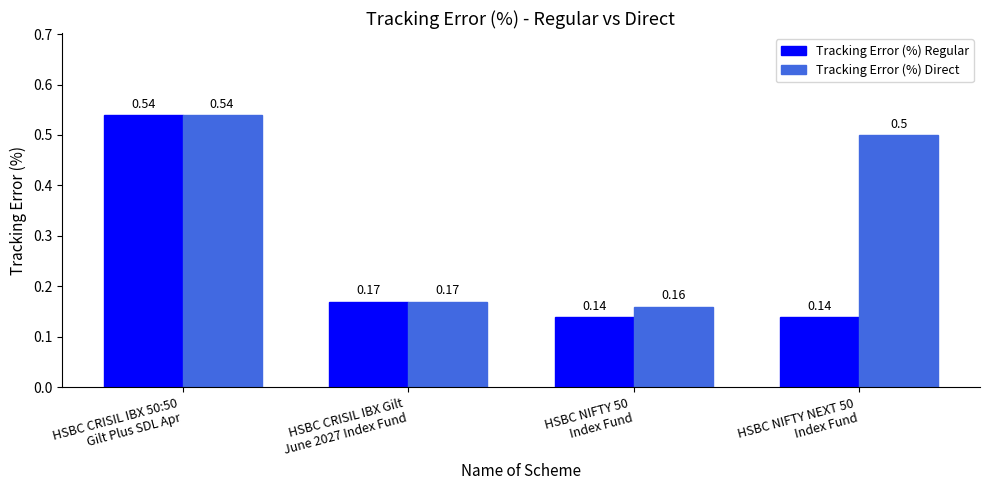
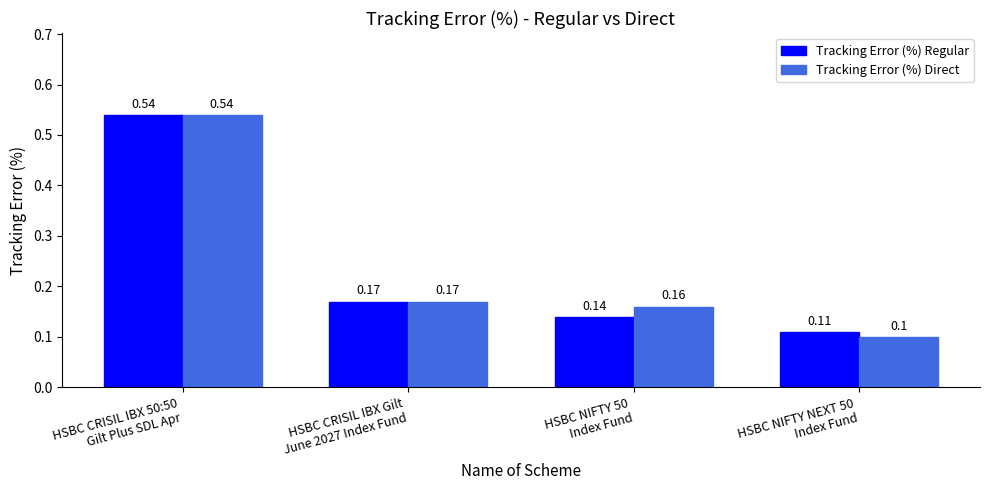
Tracking Error (%) Regular, HSBC NIFTY NEXT 50 Index Fund: 0.14 -> 0.11
Tracking Error (%) Direct, HSBC NIFTY NEXT 50 Index Fund: 0.5 -> 0.1
